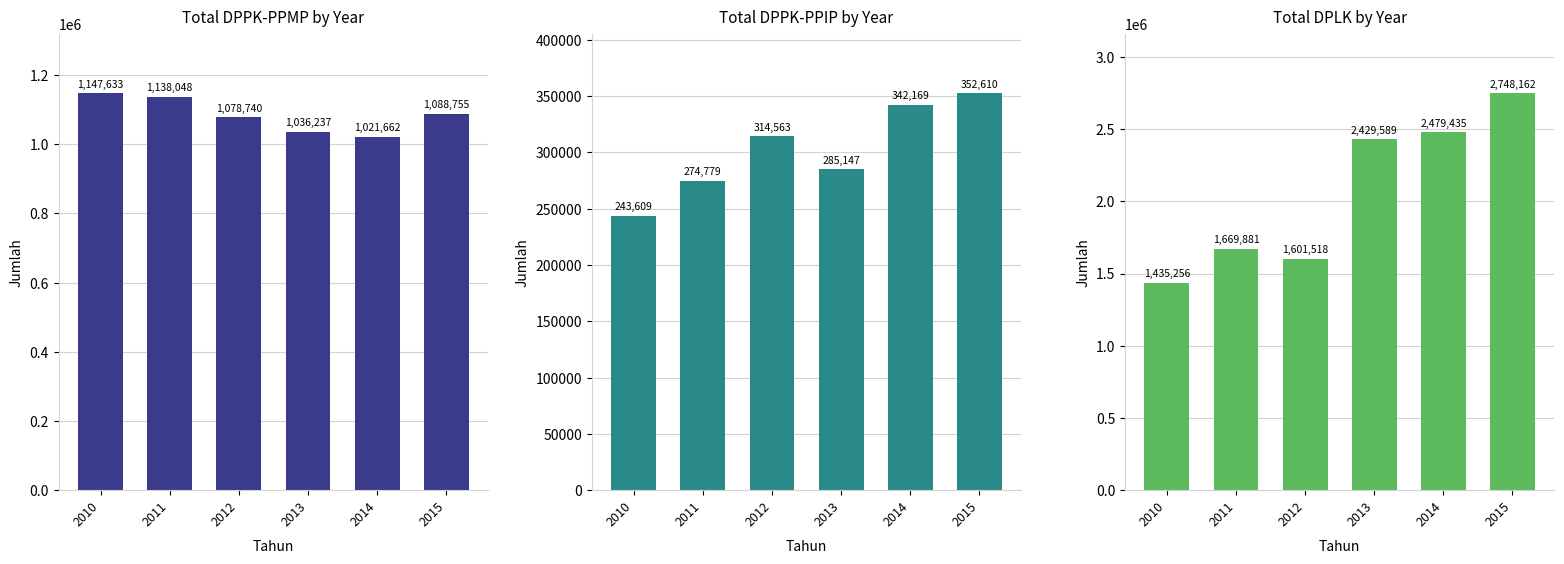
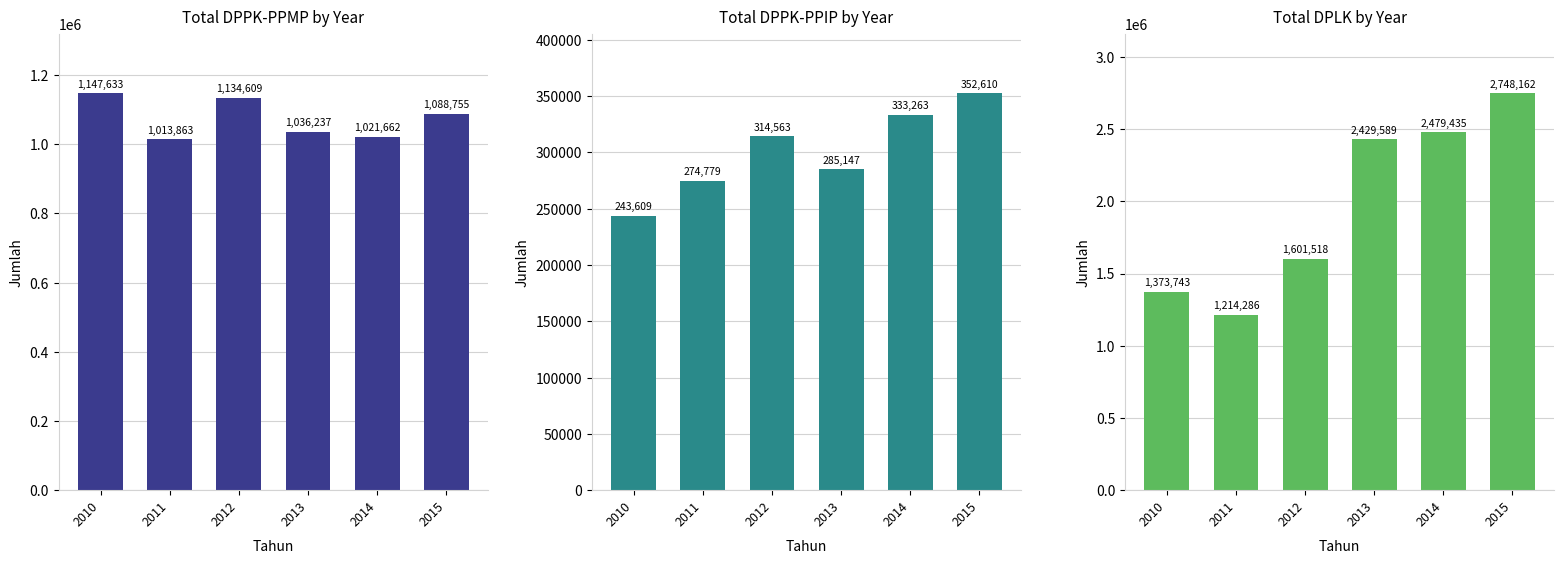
Total DPPK-PPMP by Year, 2011: 1,138,048 -> 1,013,863
Total DPPK-PPMP by Year, 2012: 1,078,740 -> 1,134,609
Total DPPK-PPIP by Year, 2014: 342,169 -> 333,263
Total DPLK by Year, 2010: 1,435,256 -> 1,373,743
Total DPLK by Year, 2011: 1,669,881 -> 1,214,286
